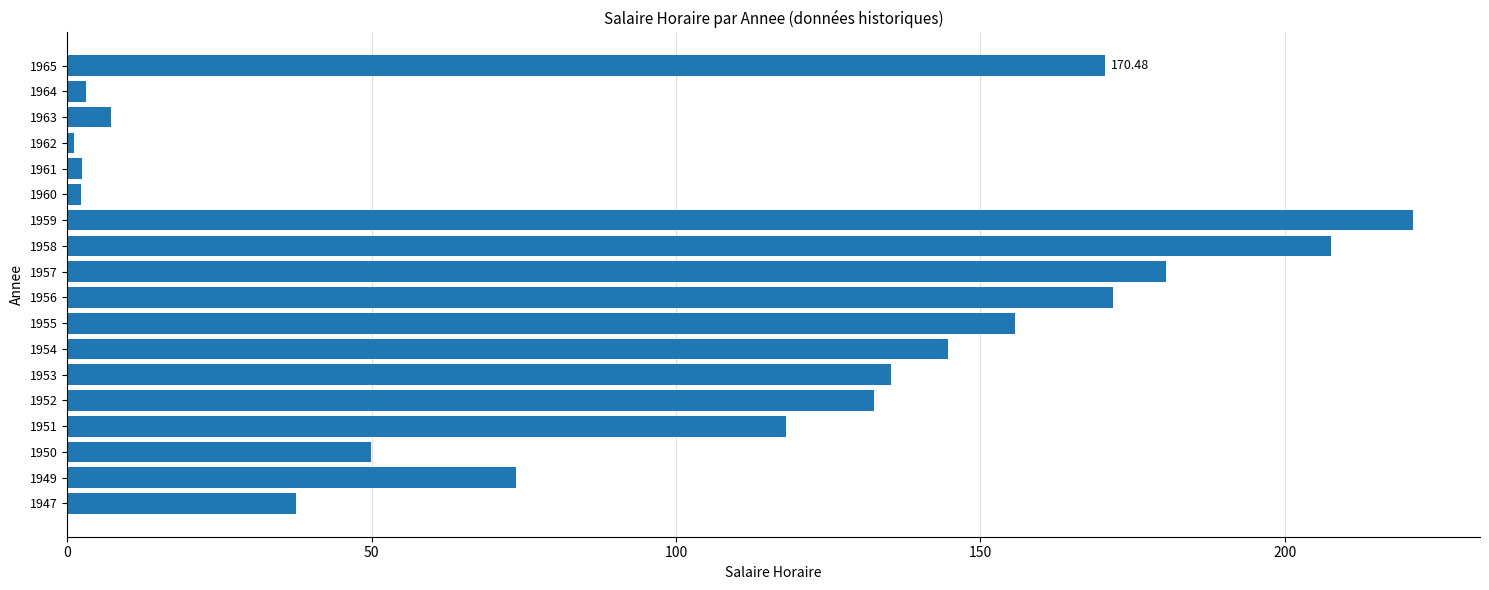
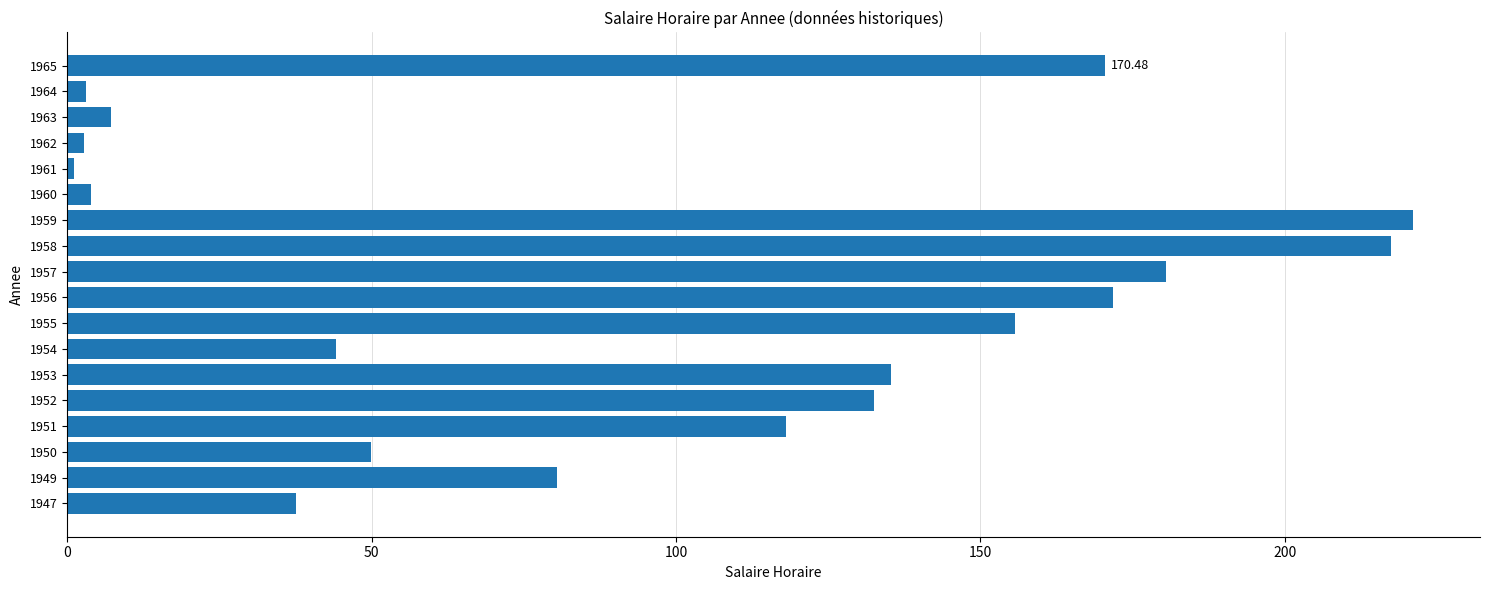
1962: 1 -> 3
1961: 3 -> 1
1960: 2 -> 4
1958: 208 -> 218
1954: 145 -> 44
1949: 74 -> 80
